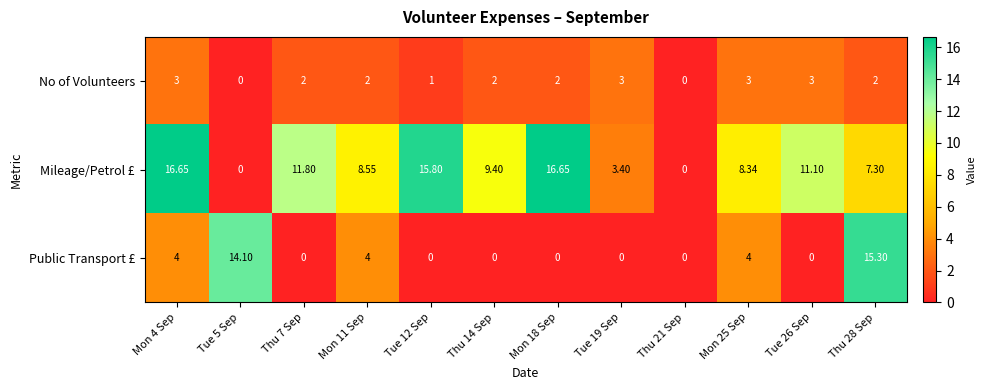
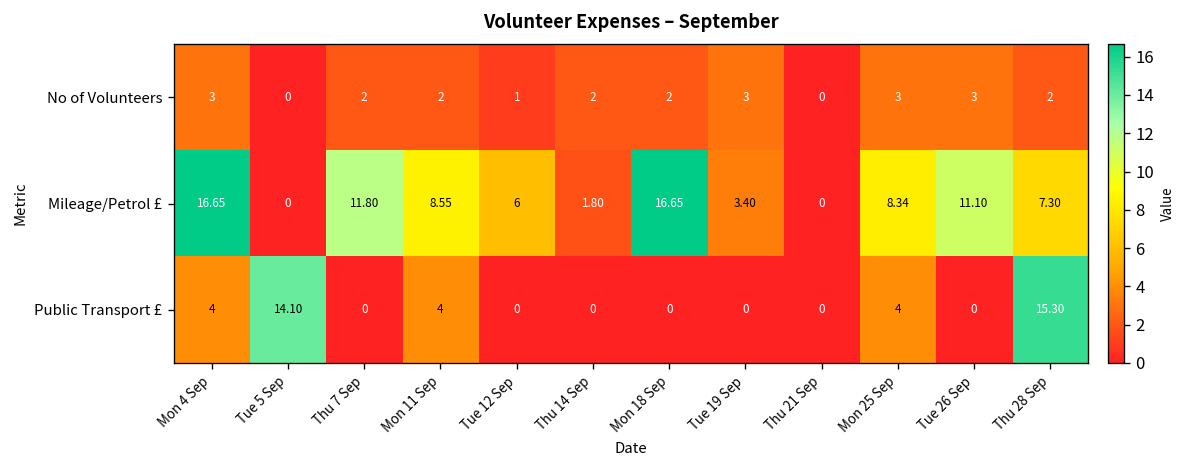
Mileage/Petrol £, Tue 12 Sep: 15.80 -> 6
Mileage/Petrol £, Thu 14 Sep: 9.40 -> 1.80
